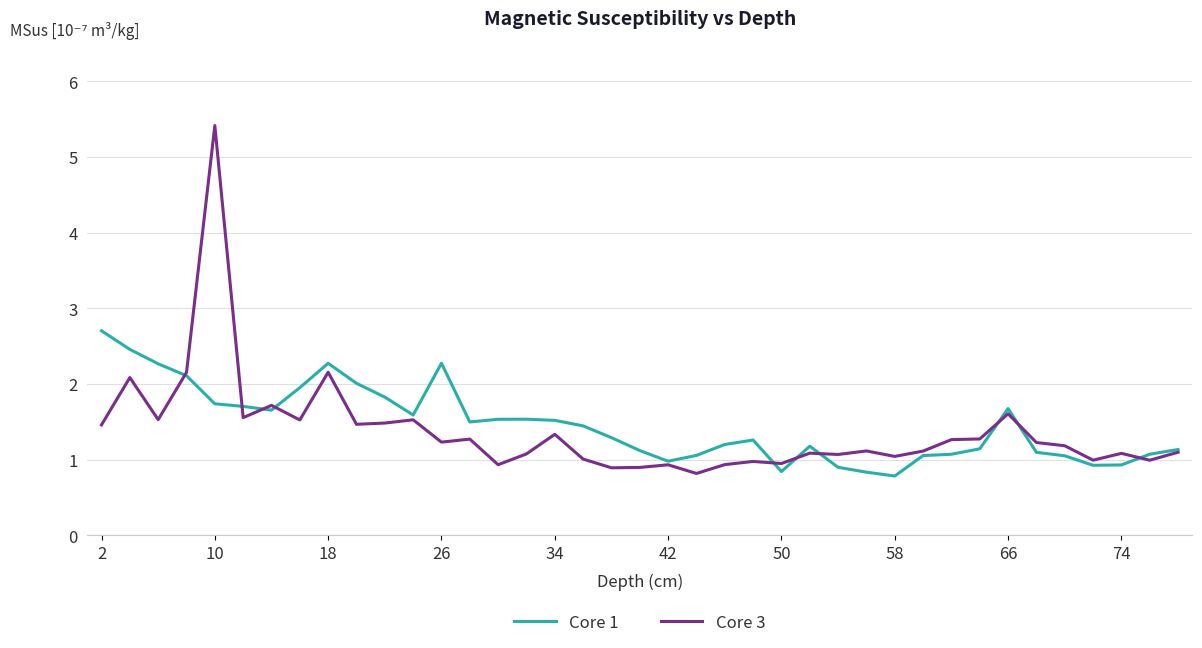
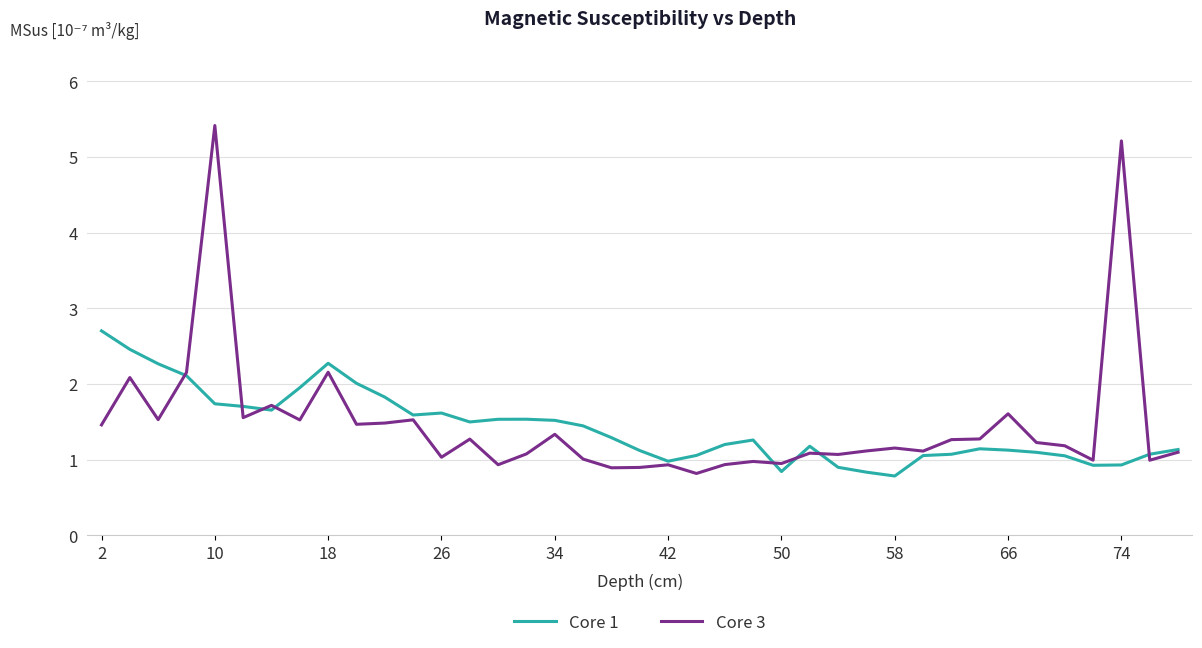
Core 1, 26: 2.3 -> 1.6
Core 3, 26: 1.2 -> 1.0
Core 3, 58: 1.0 -> 1.2
Core 1, 66: 1.7 -> 1.1
Core 3, 74: 1.1 -> 5.2
